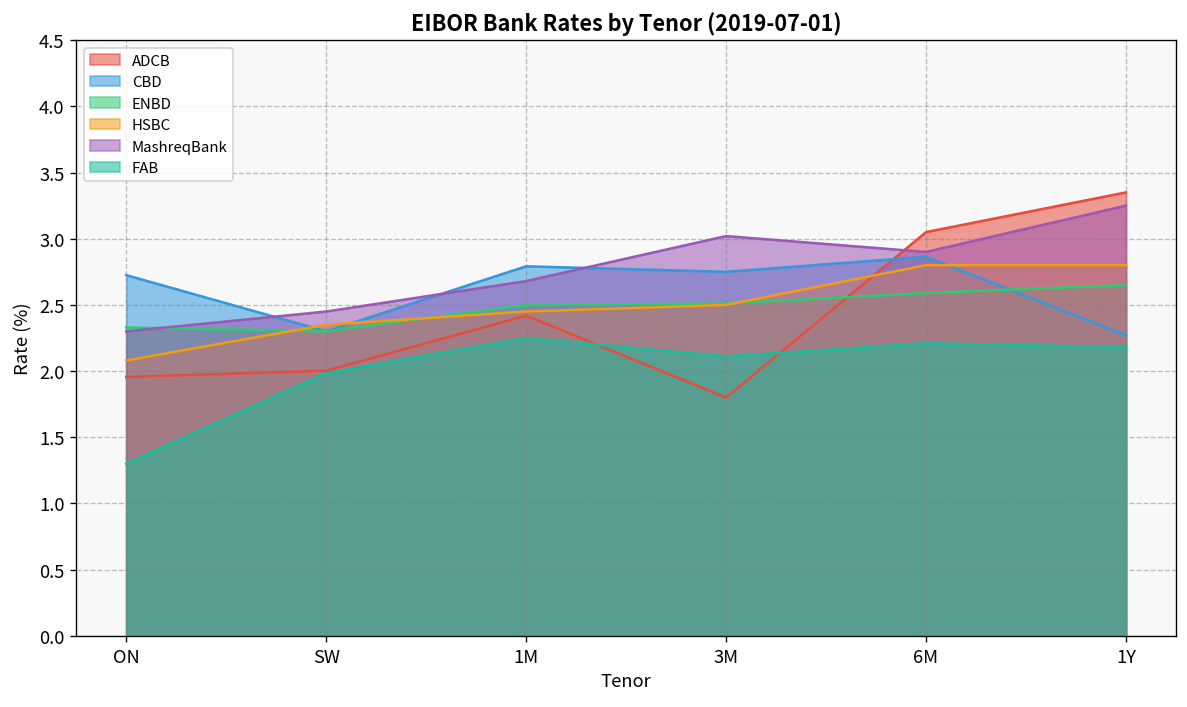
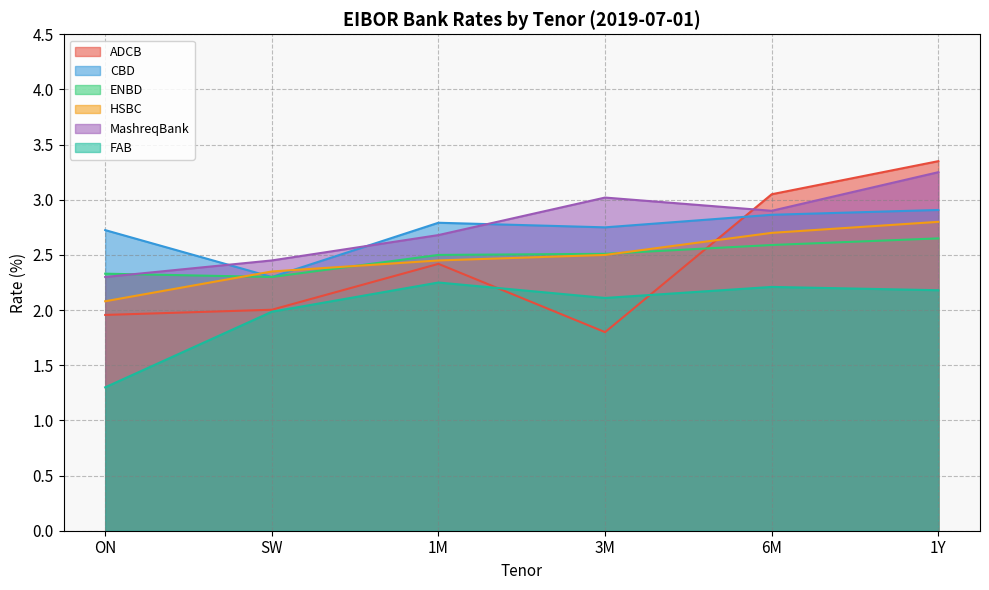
HSBC, 6M: 2.8 -> 2.7
CBD, 1Y: 2.27 -> 2.91
